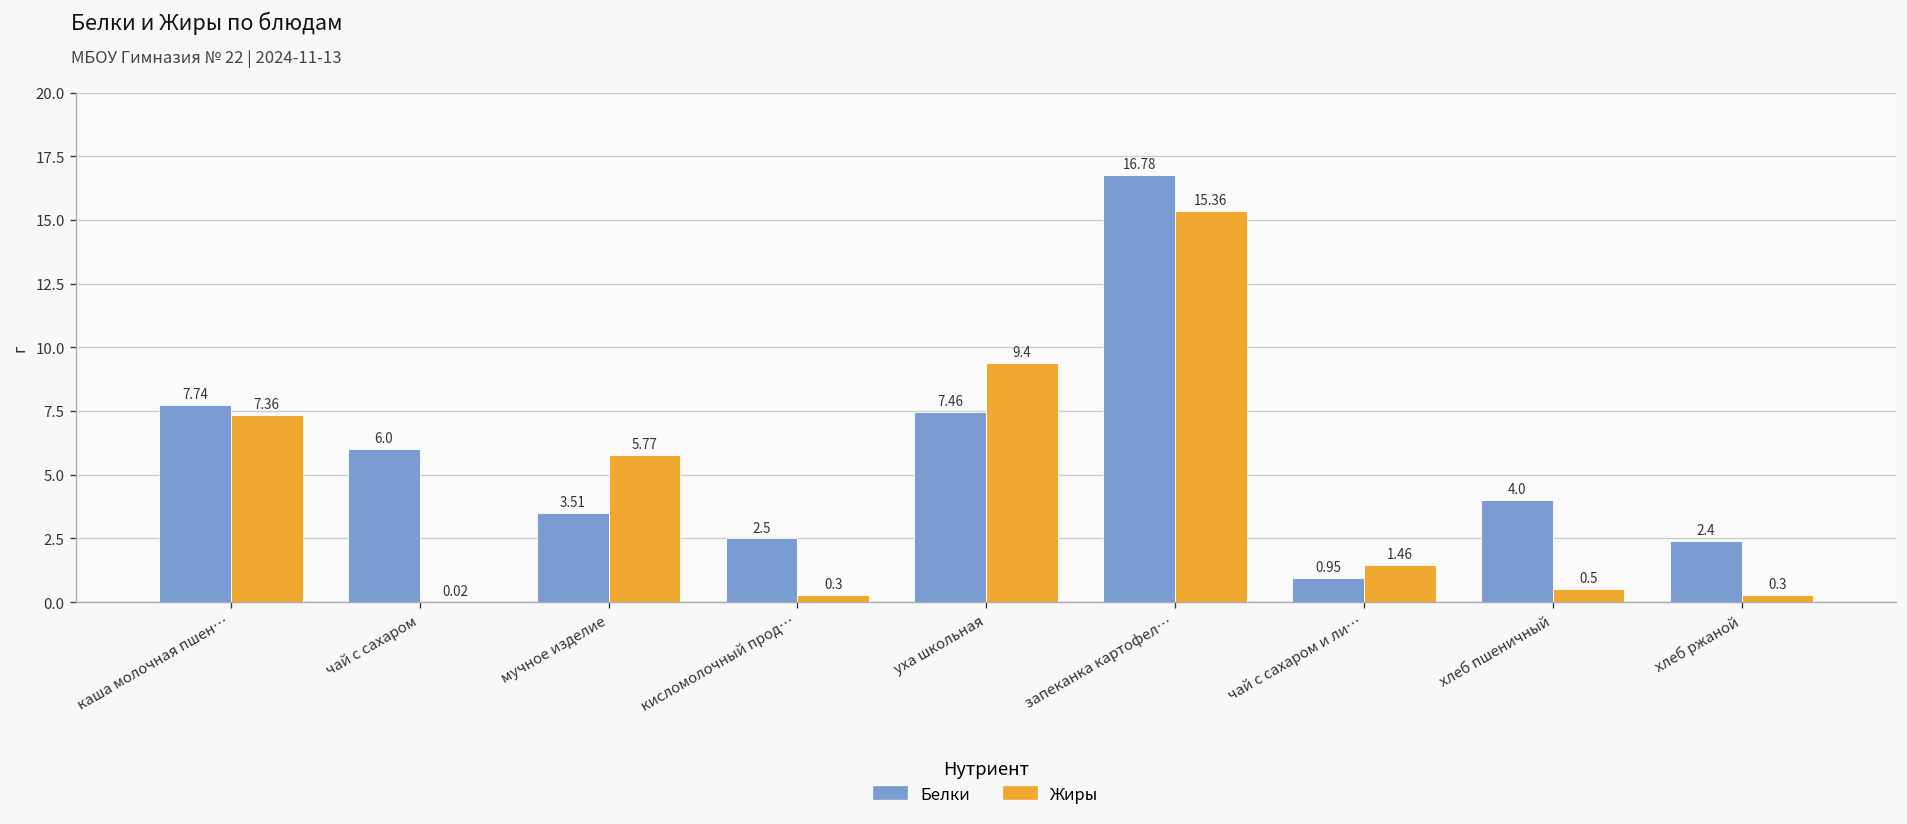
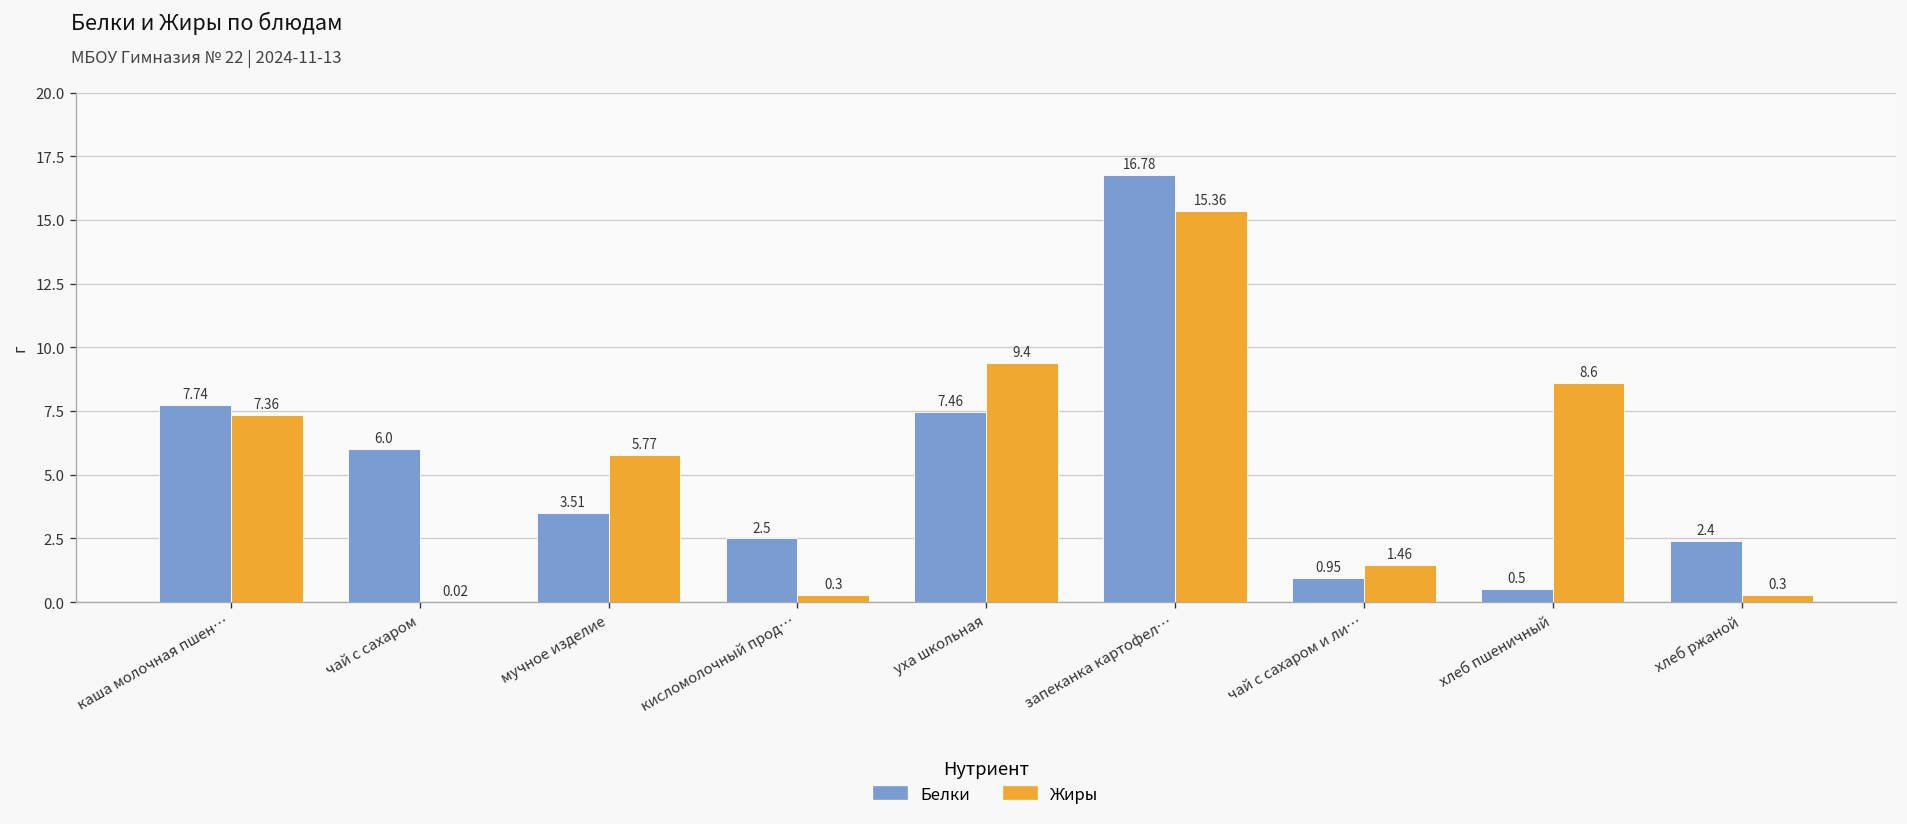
Белки, хлеб пшеничный: 4.0 -> 0.5
Жиры, хлеб пшеничный: 0.5 -> 8.6
